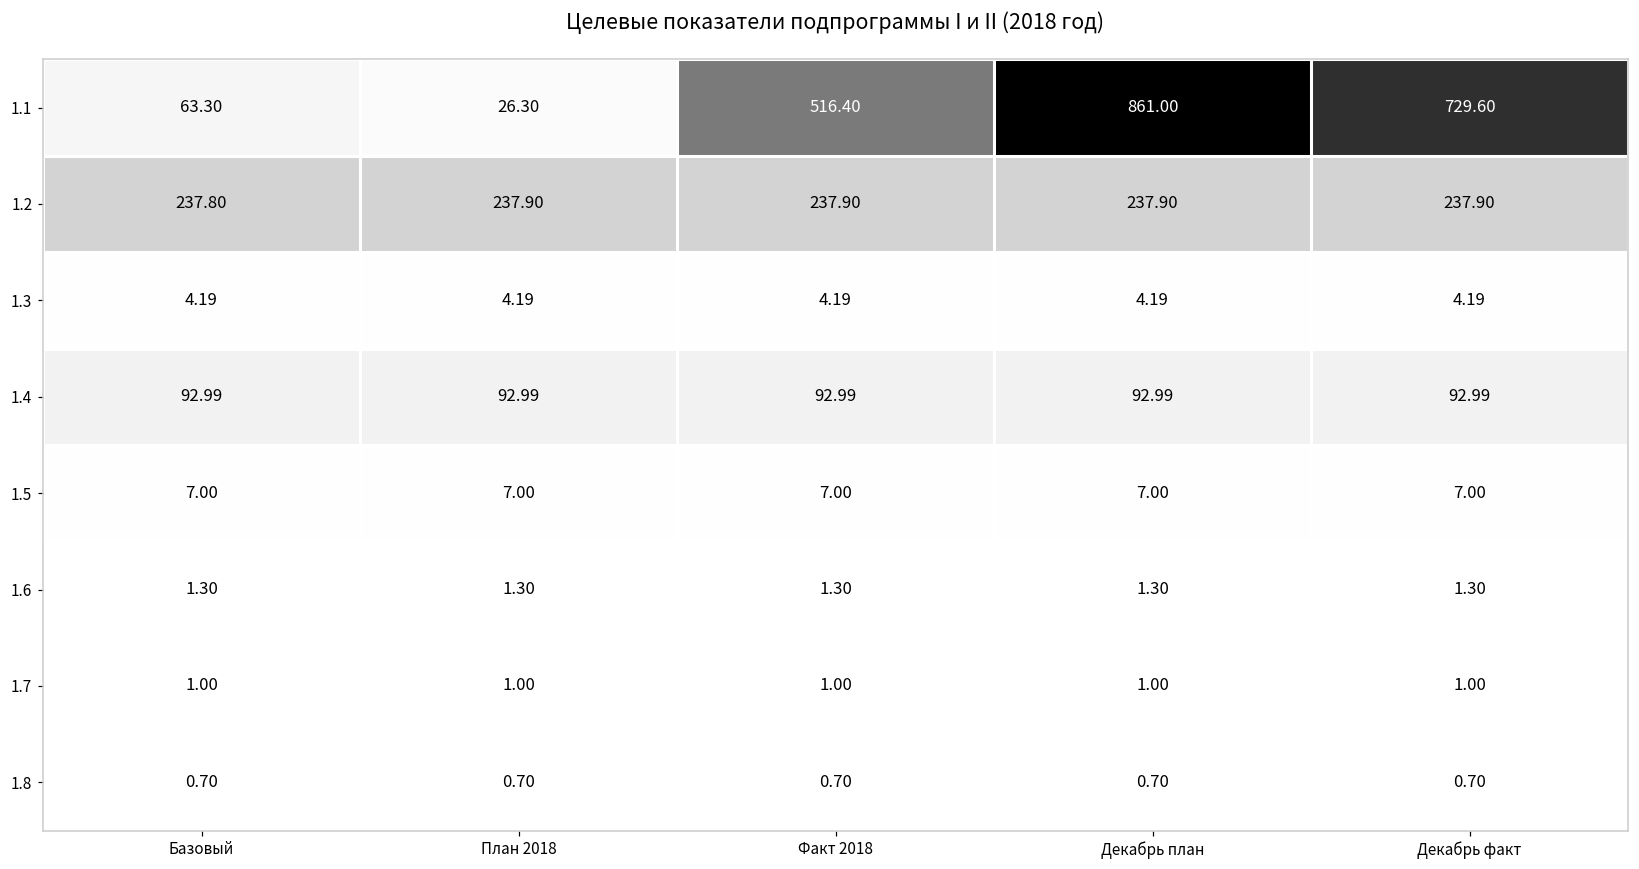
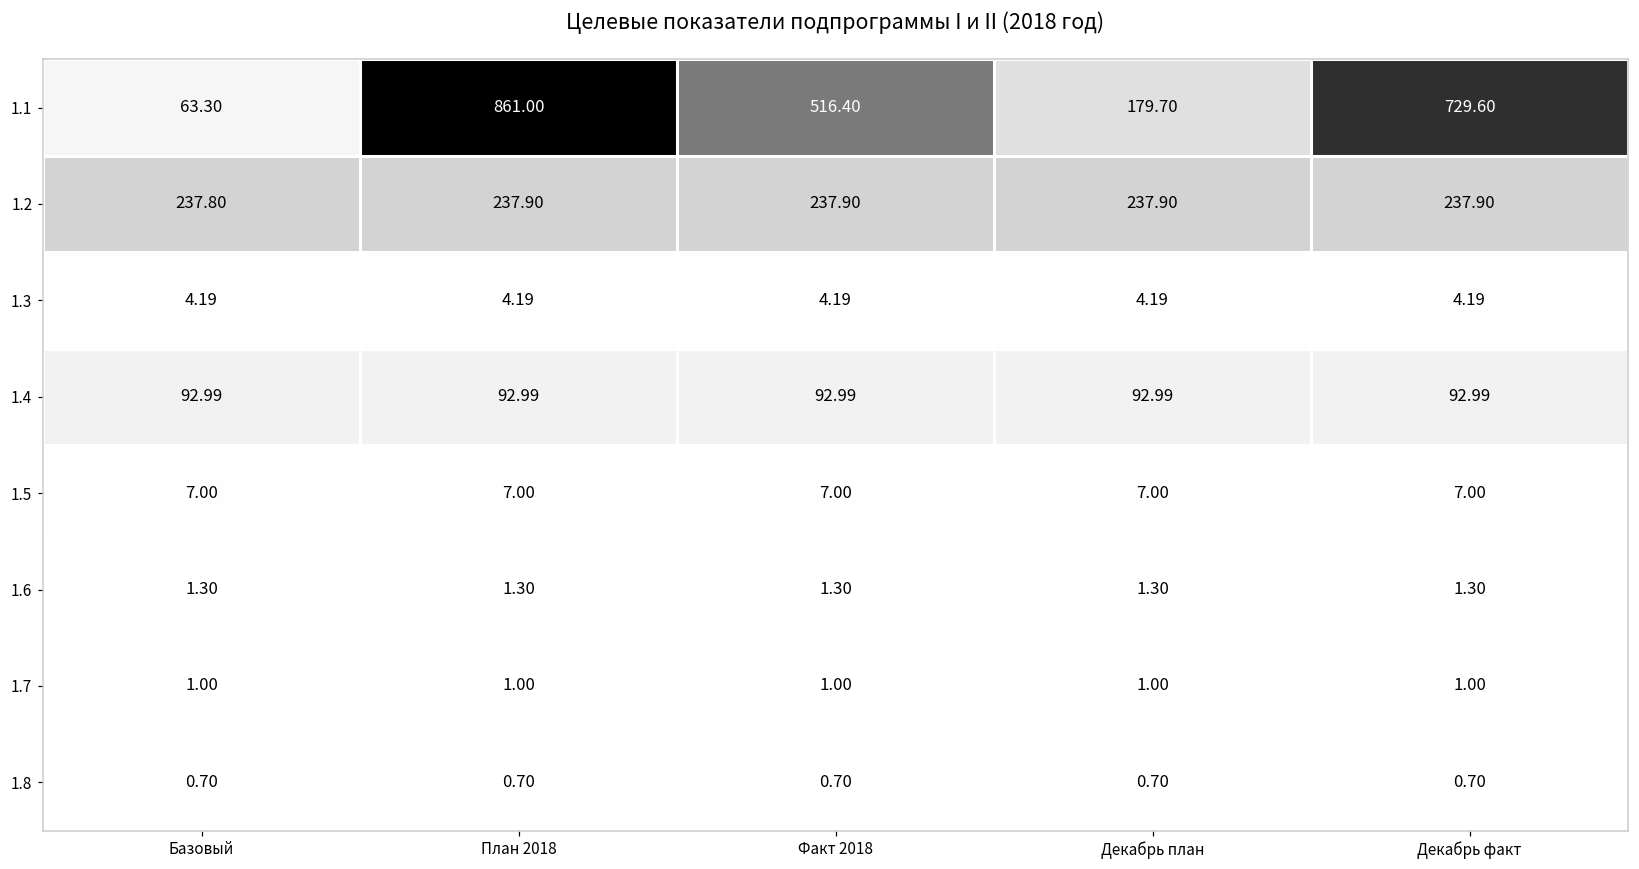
1.1, План 2018: 26.30 -> 861.00
1.1, Декабрь план: 861.00 -> 179.70
